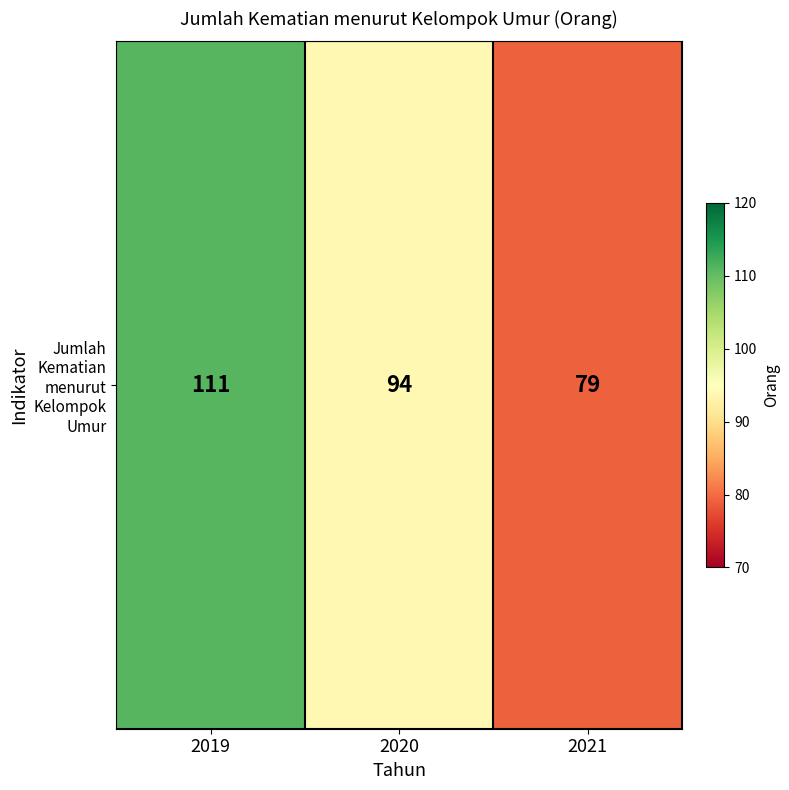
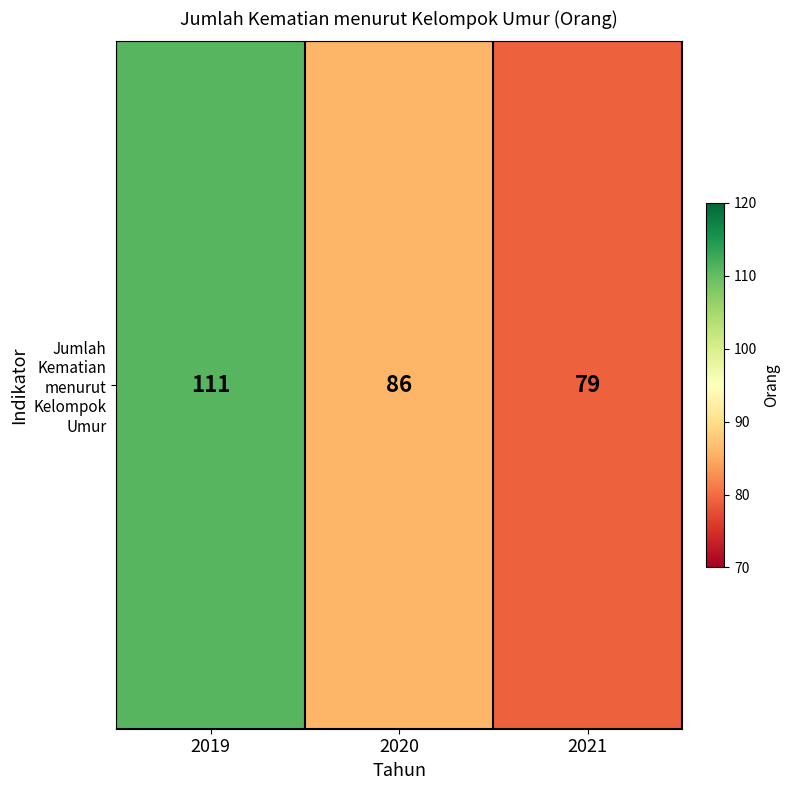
Jumlah Kematian menurut Kelompok Umur, 2020: 94 -> 86
